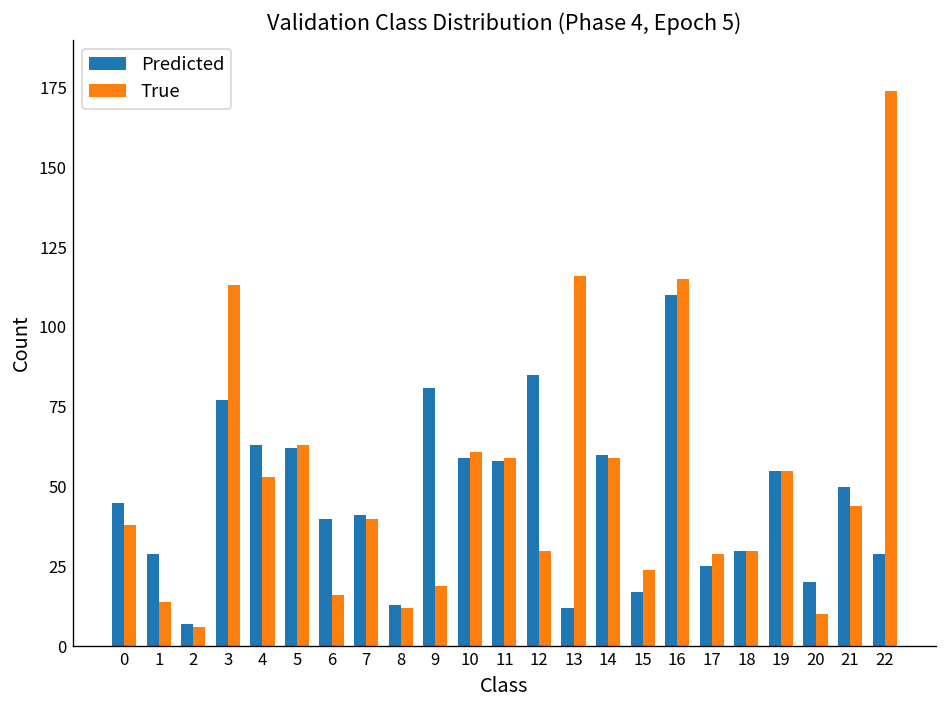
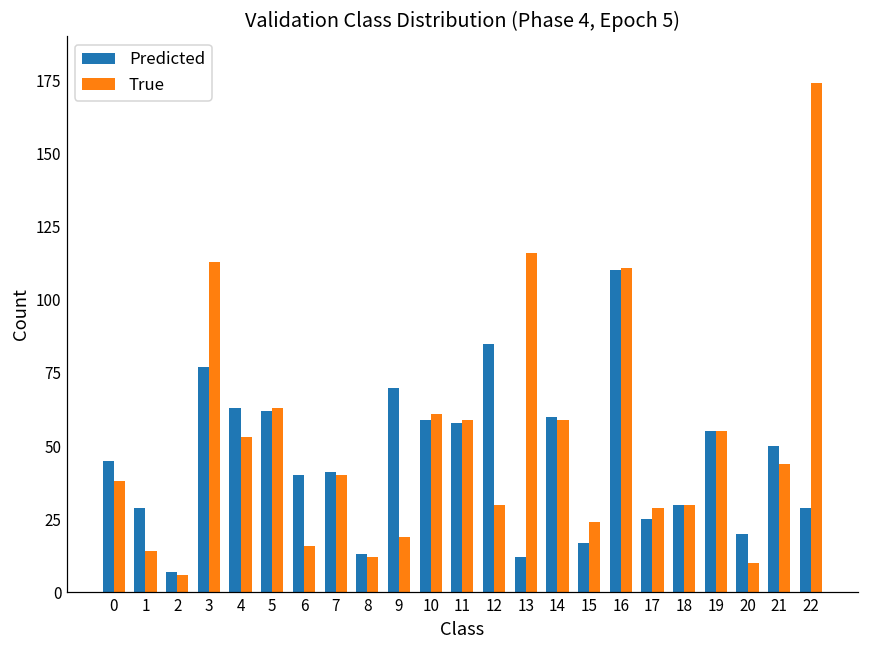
Predicted, 9: 81 -> 70
True, 16: 115 -> 111
